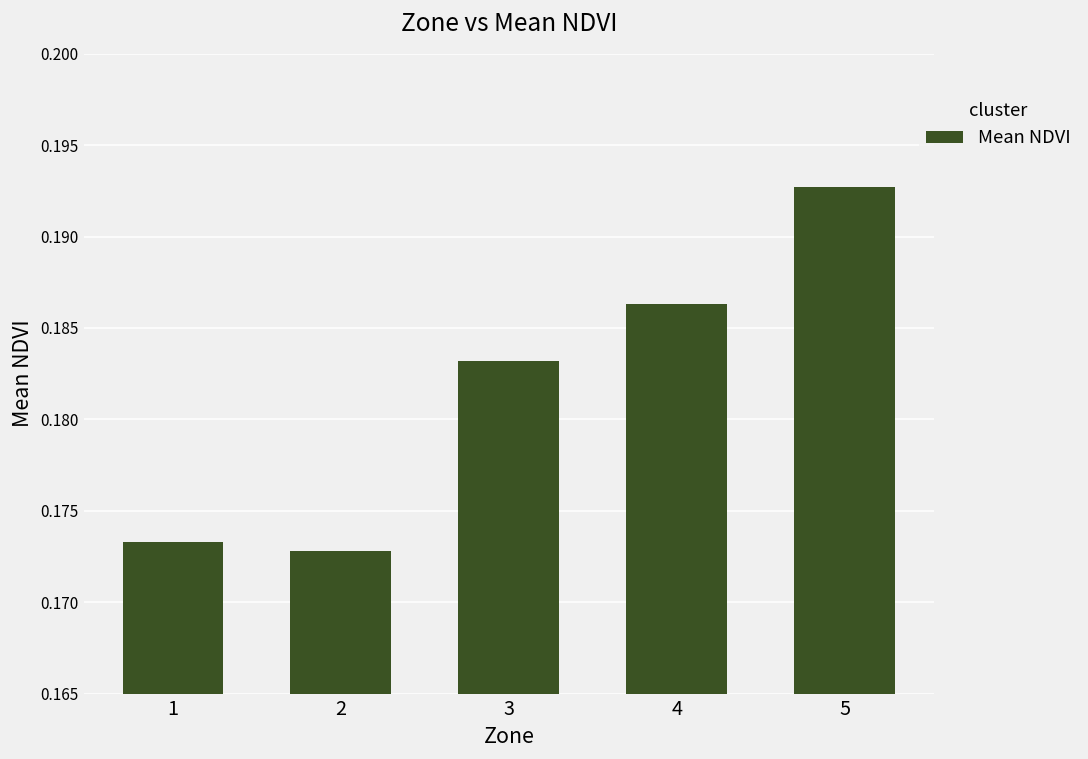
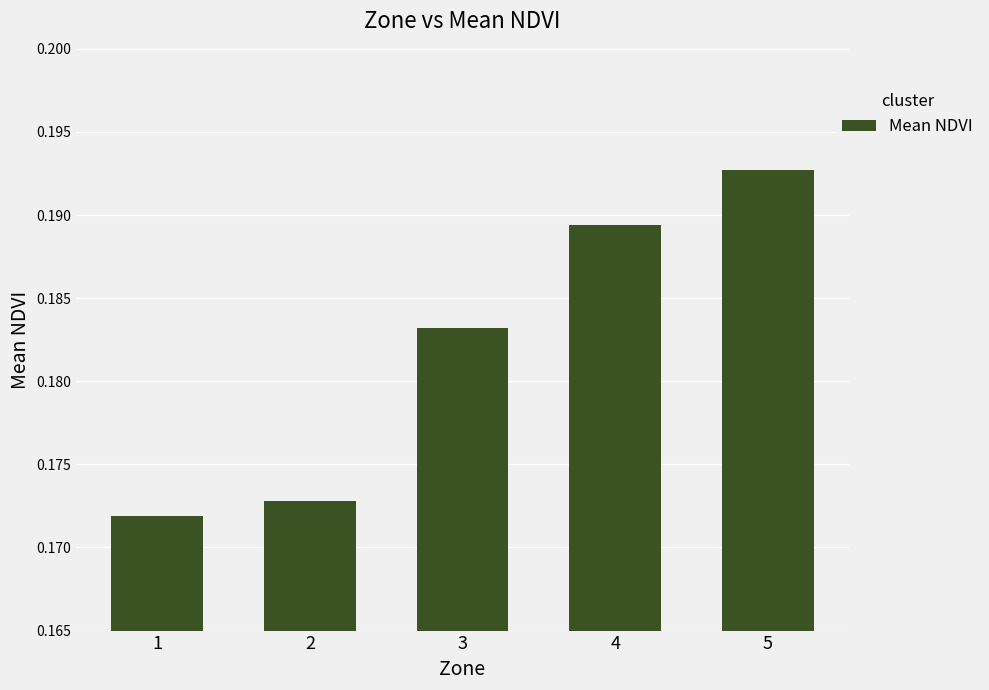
1: 0.1733 -> 0.1719
4: 0.1863 -> 0.1894
